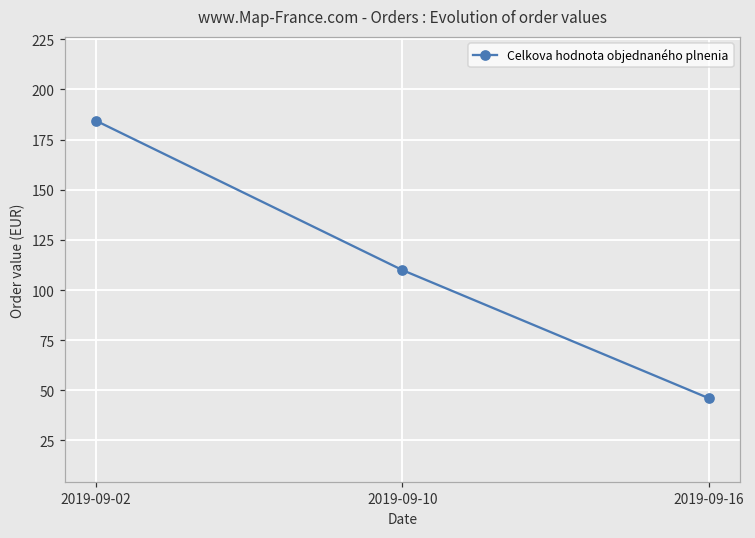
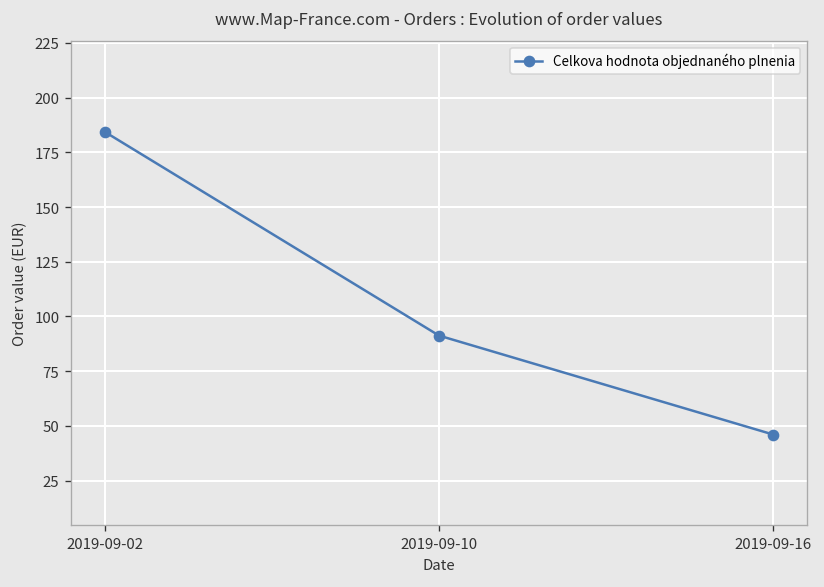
2019-09-10: 110 -> 91
